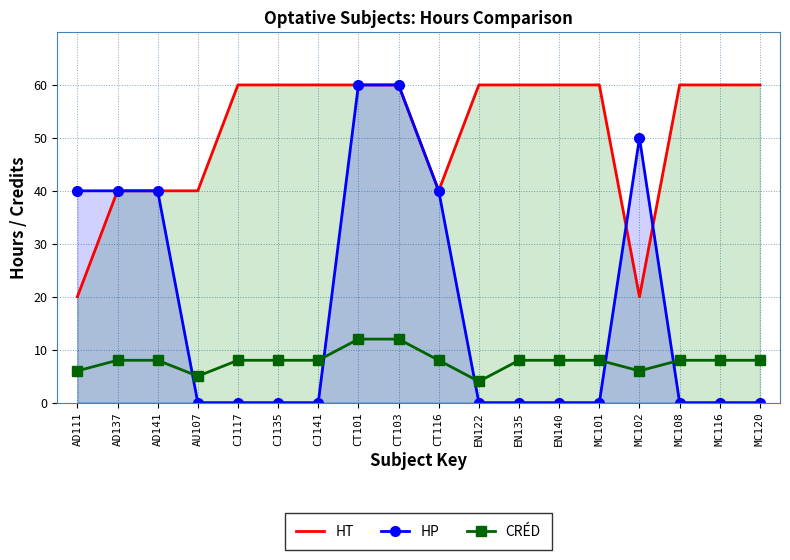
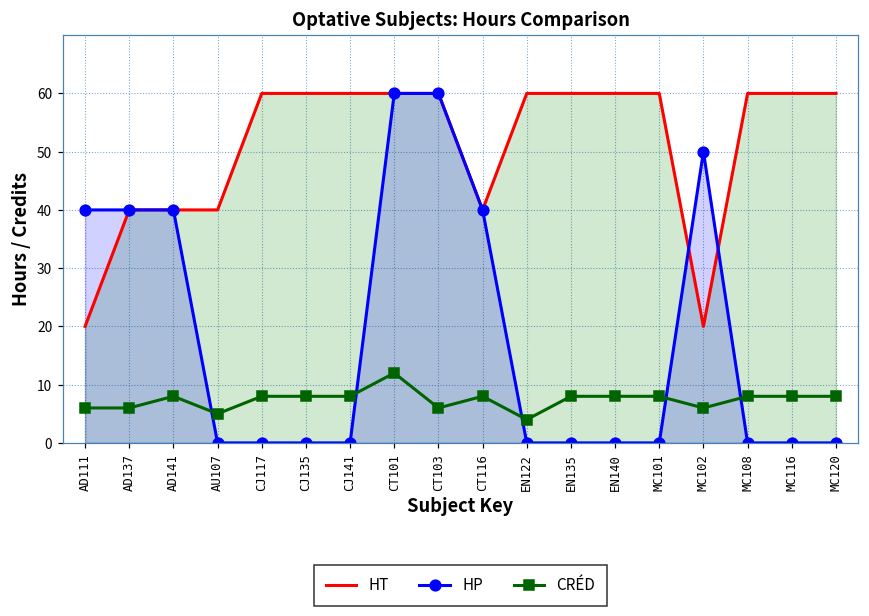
CRÉD, AD137: 8 -> 6
CRÉD, CT103: 12 -> 6
